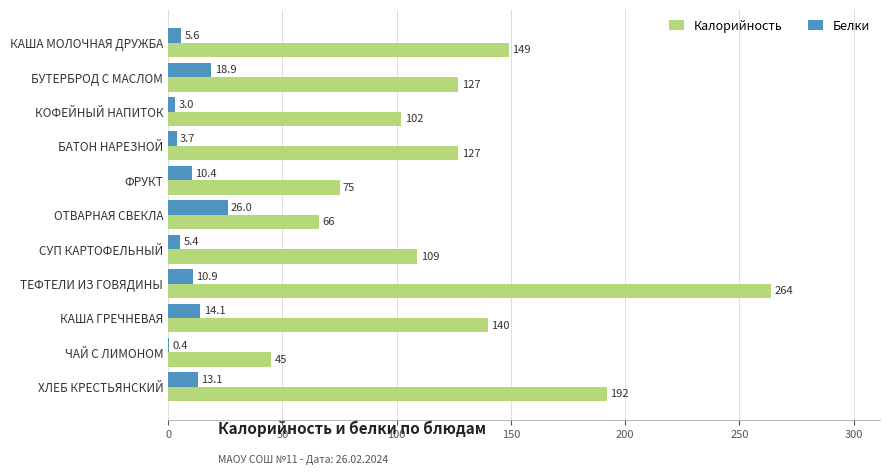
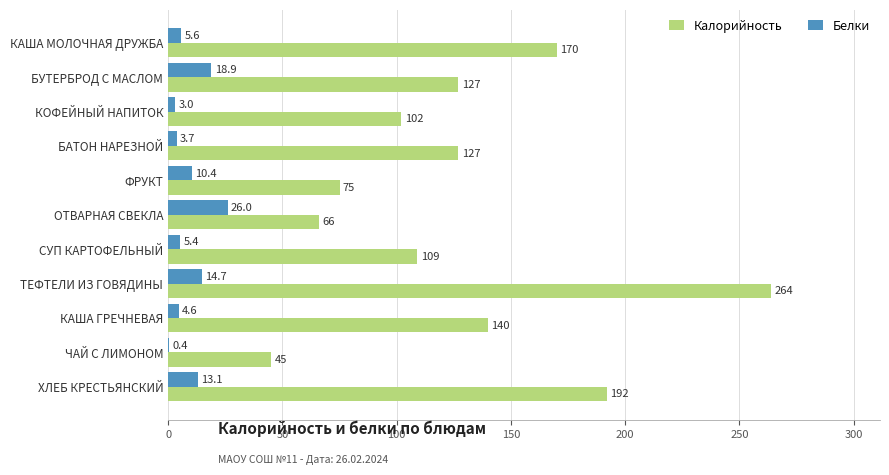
Калорийность, КАША МОЛОЧНАЯ ДРУЖБА: 149 -> 170
Белки, ТЕФТЕЛИ ИЗ ГОВЯДИНЫ: 10.9 -> 14.7
Белки, КАША ГРЕЧНЕВАЯ: 14.1 -> 4.6
